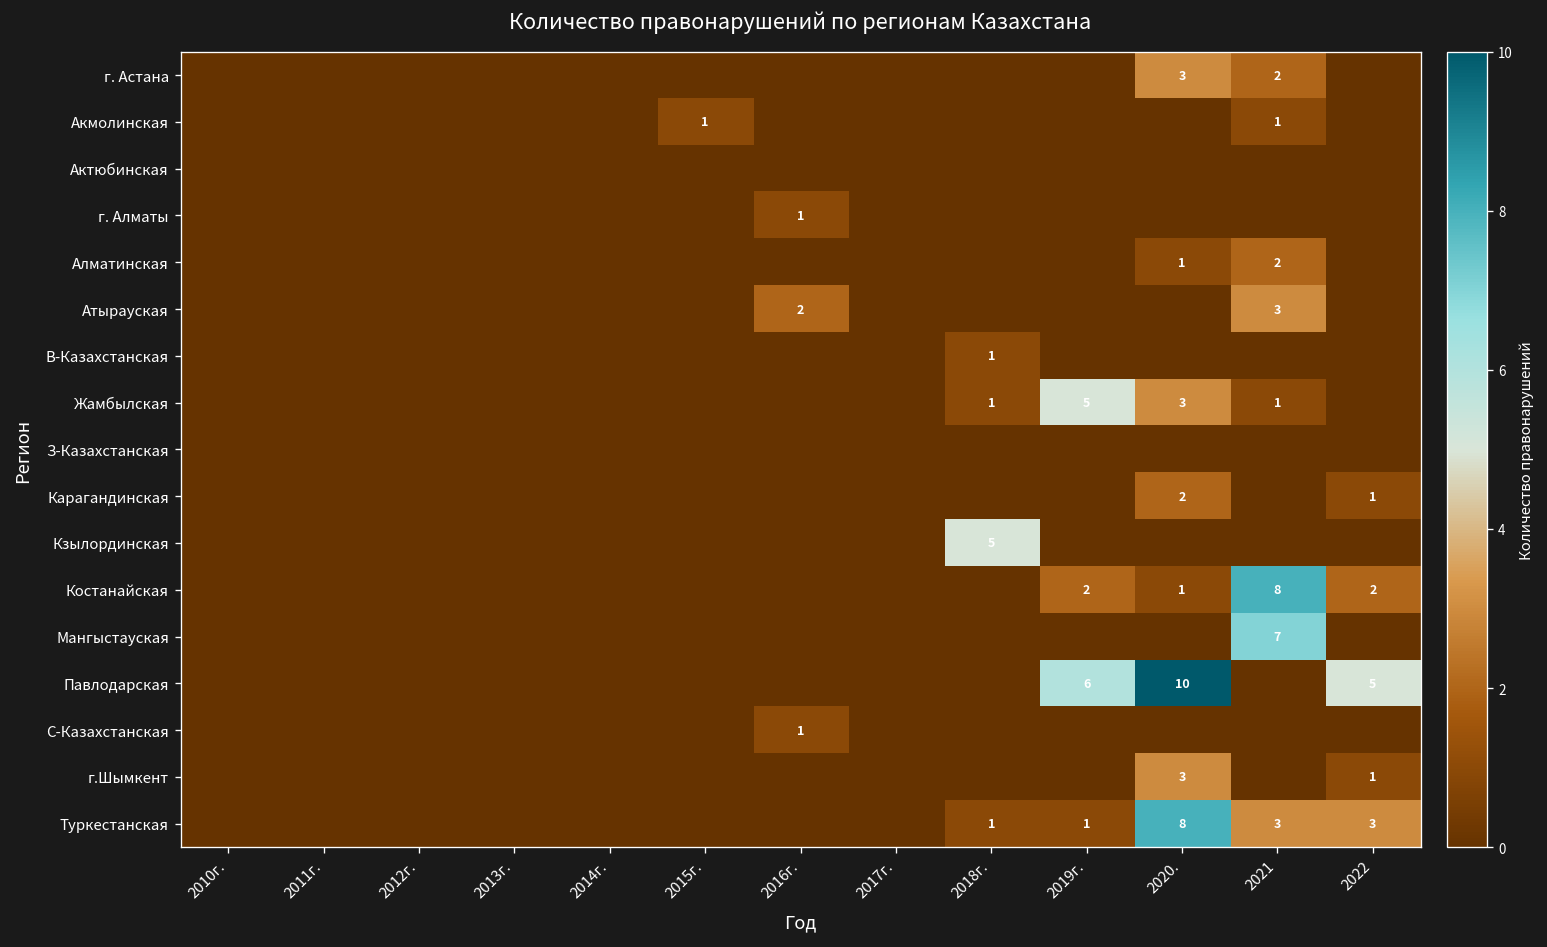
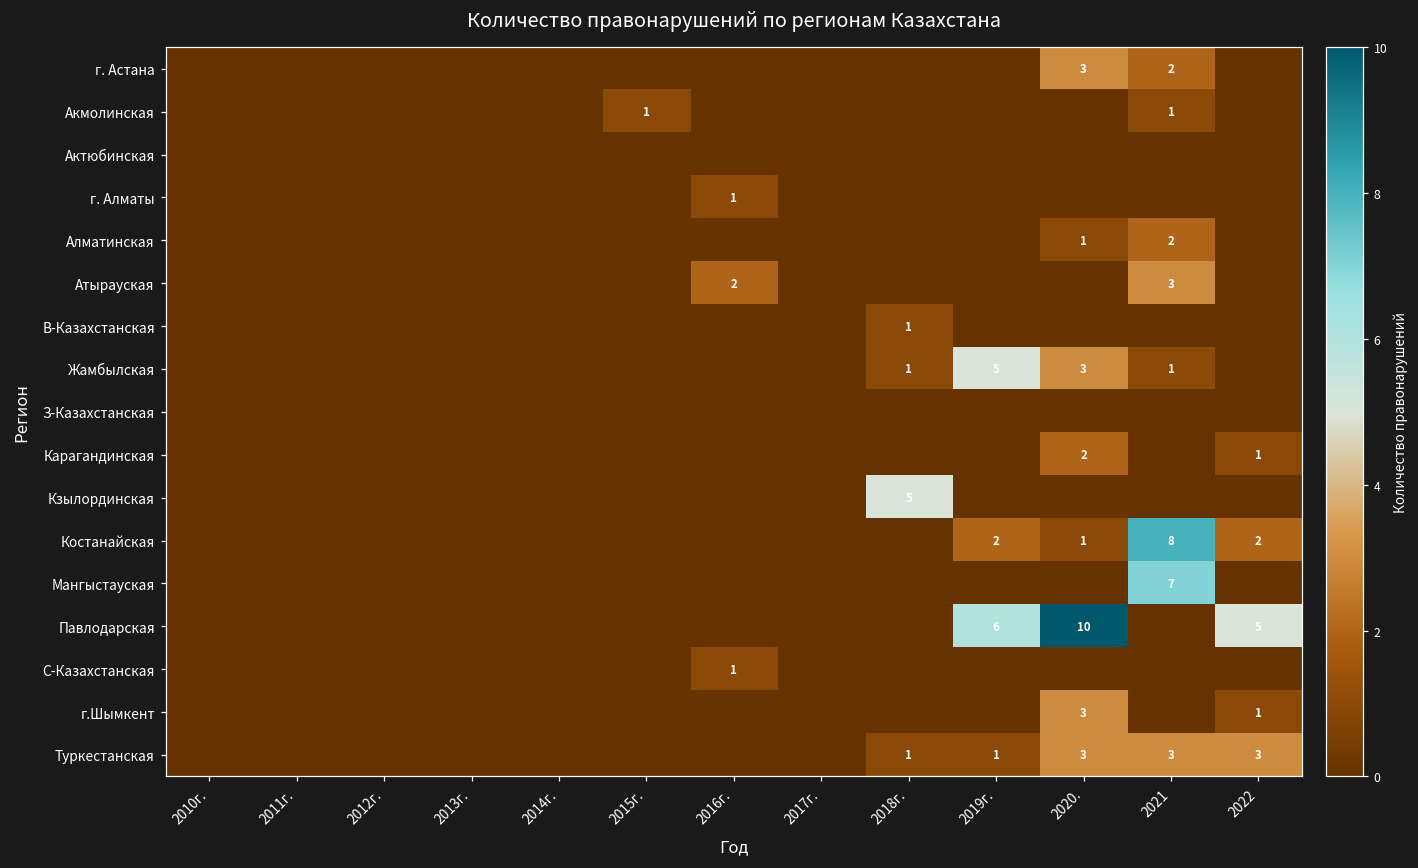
Туркестанская, 2020.: 8 -> 3
